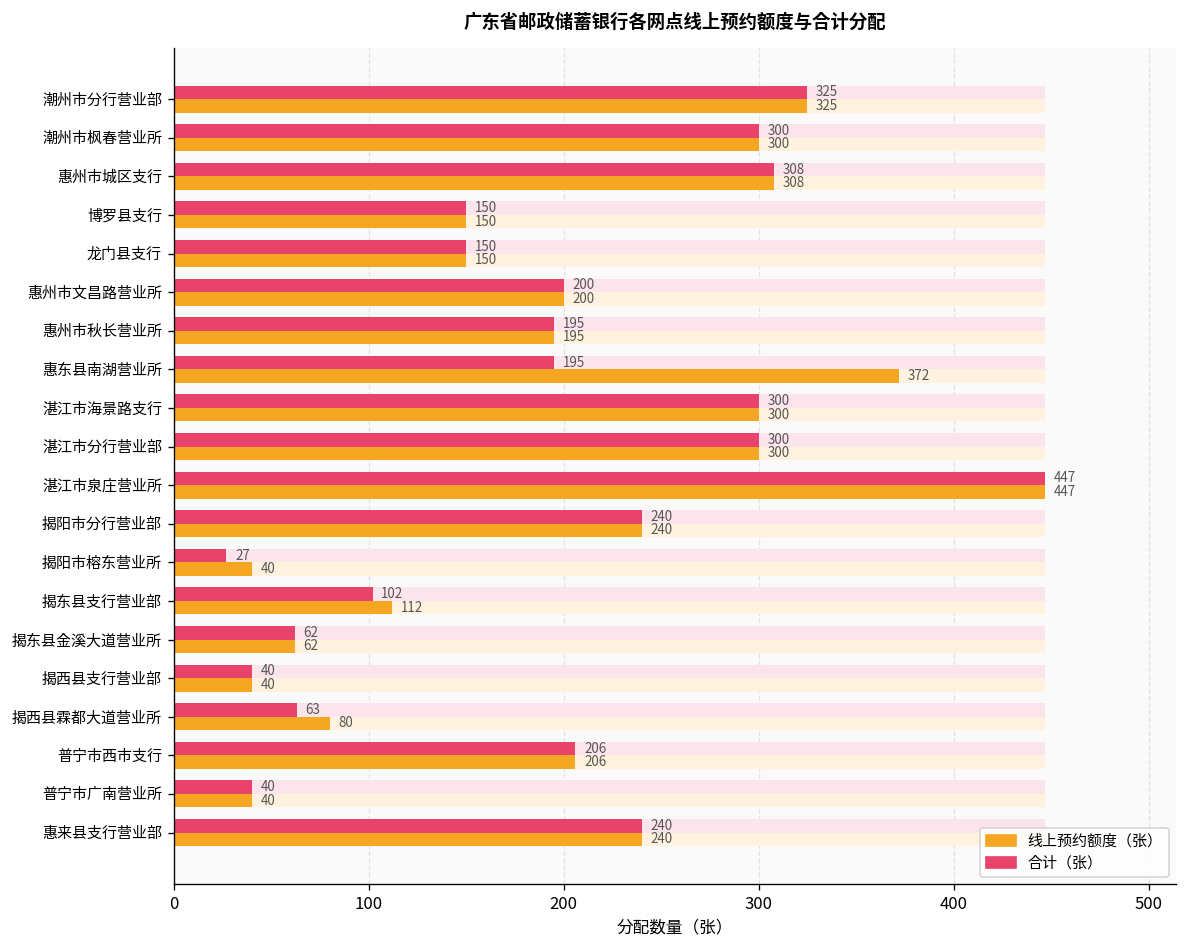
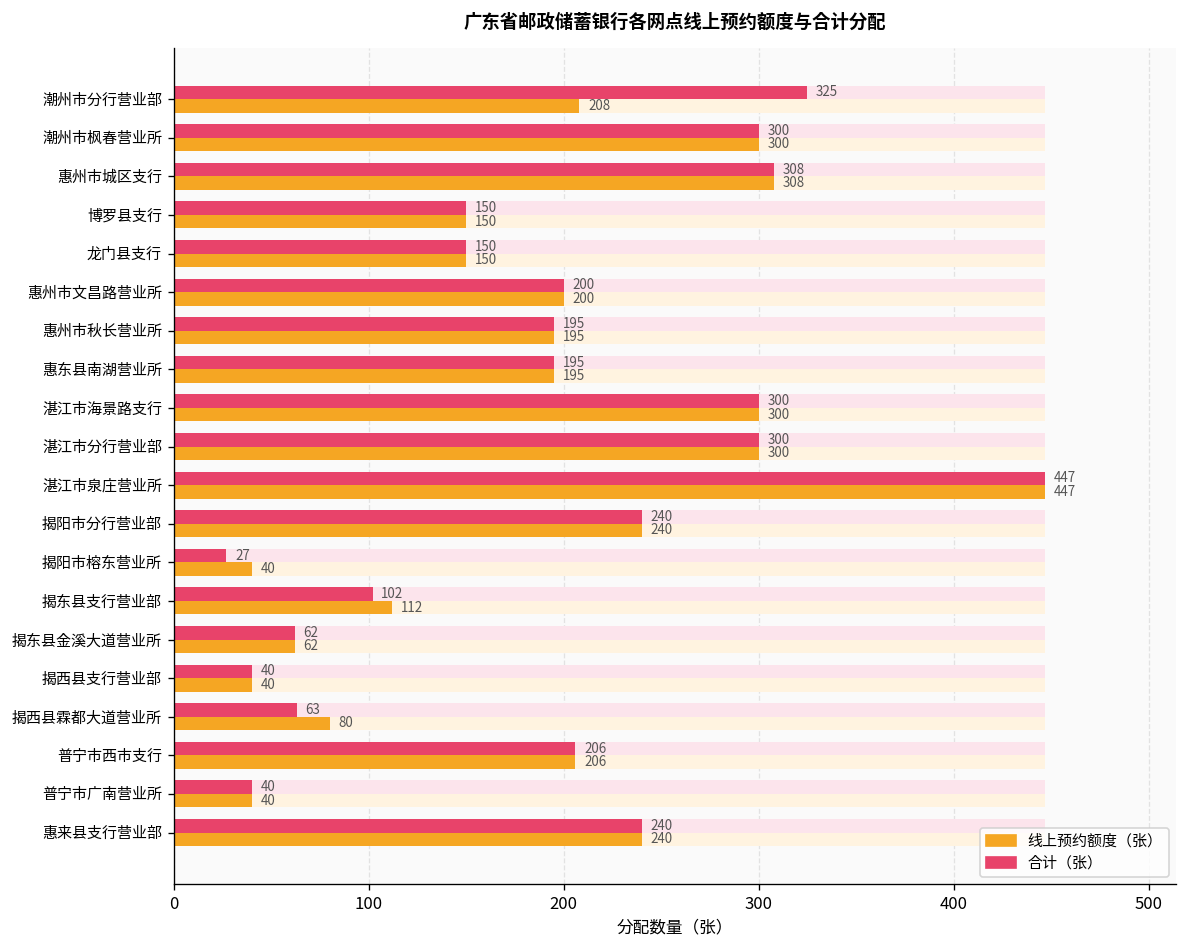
线上预约额度（张）, 潮州市分行营业部: 325 -> 208
线上预约额度（张）, 惠东县南湖营业所: 372 -> 195
